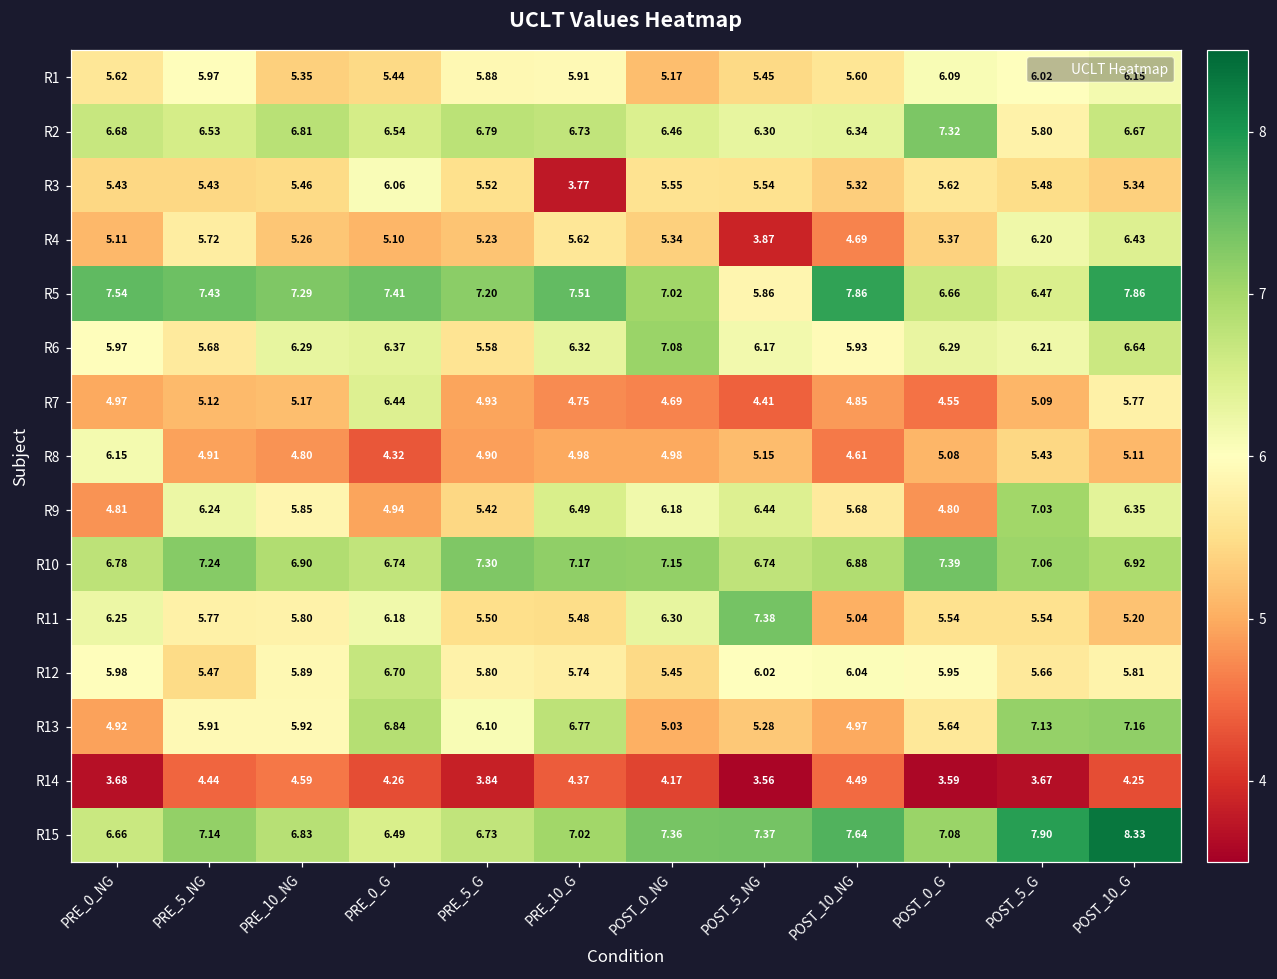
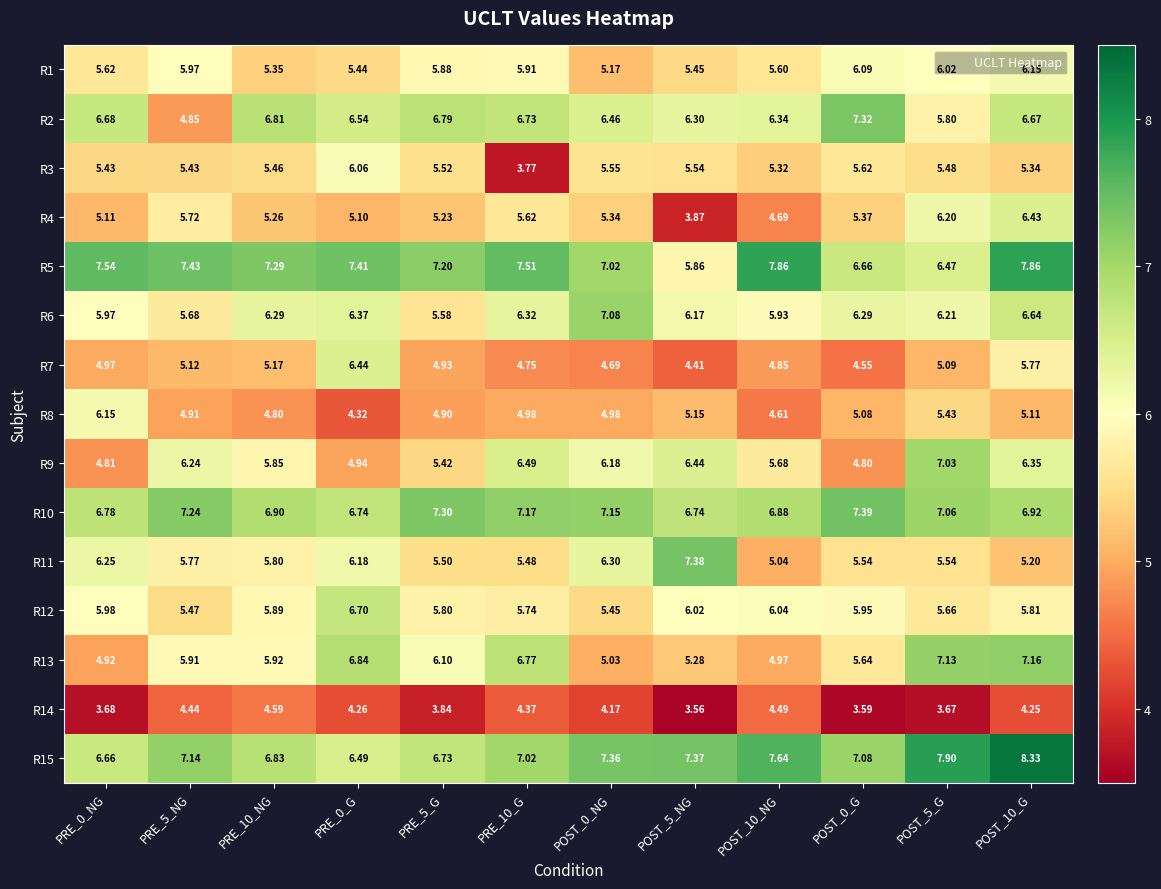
R2, PRE_5_NG: 6.53 -> 4.85
